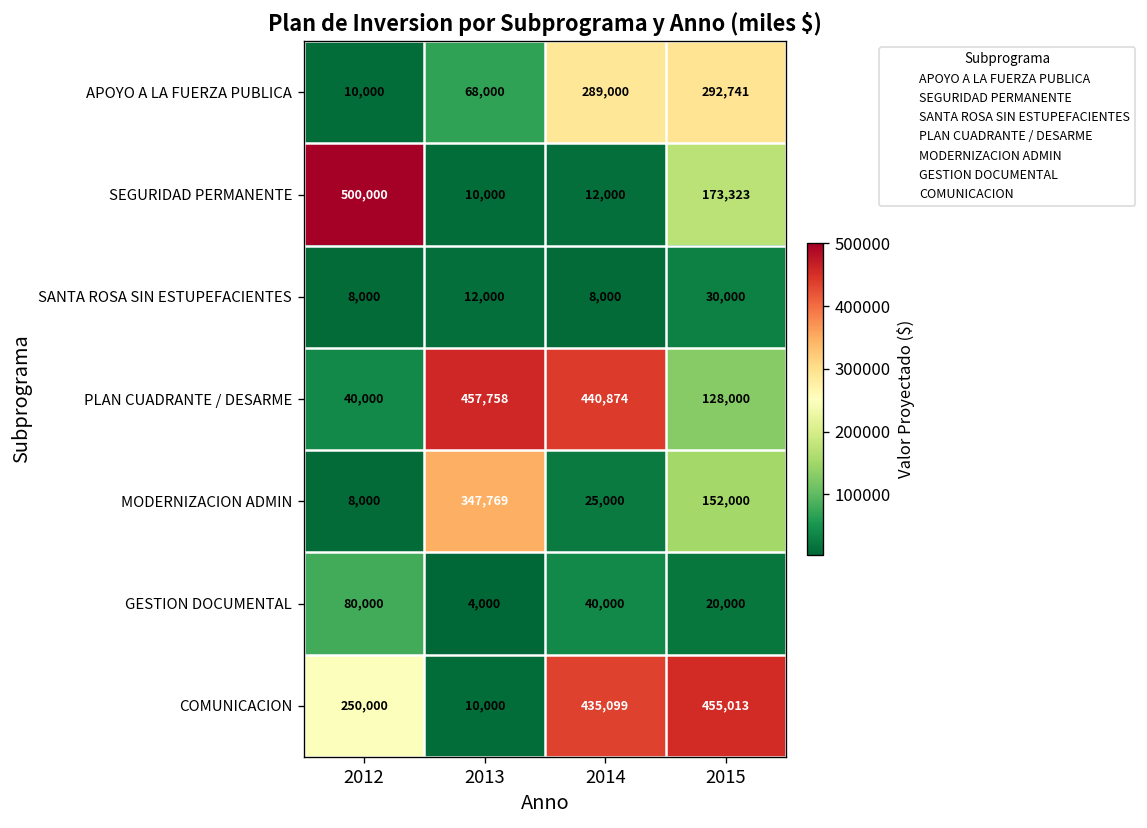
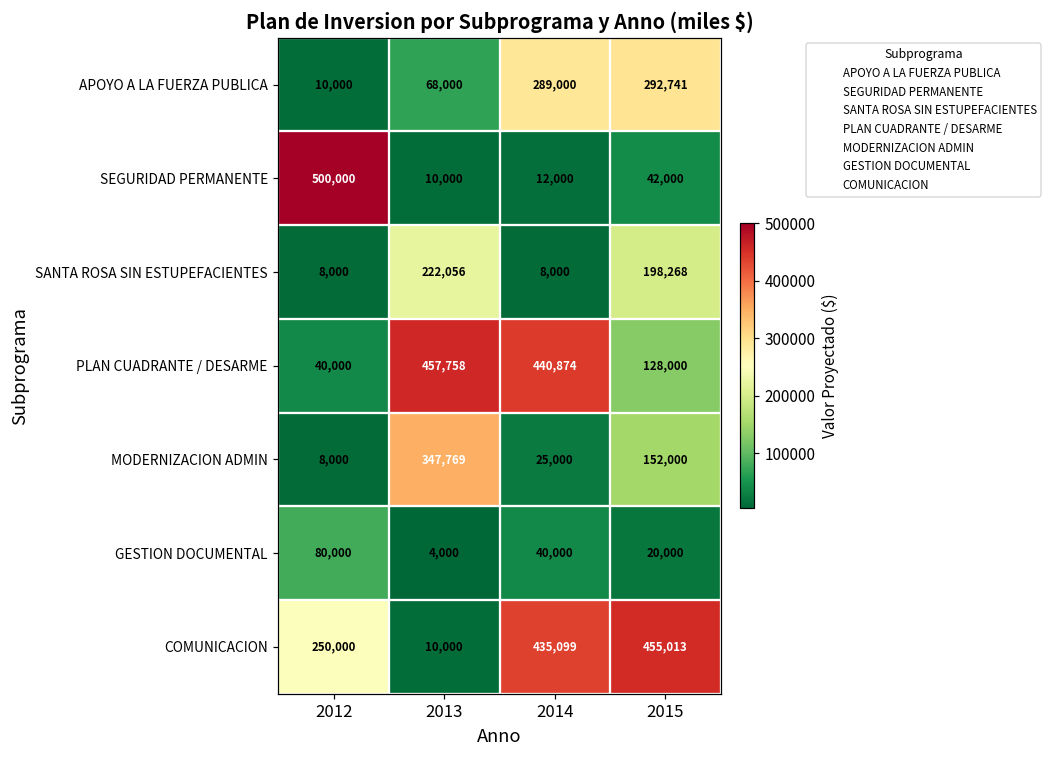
SEGURIDAD PERMANENTE, 2015: 173,323 -> 42,000
SANTA ROSA SIN ESTUPEFACIENTES, 2013: 12,000 -> 222,056
SANTA ROSA SIN ESTUPEFACIENTES, 2015: 30,000 -> 198,268
